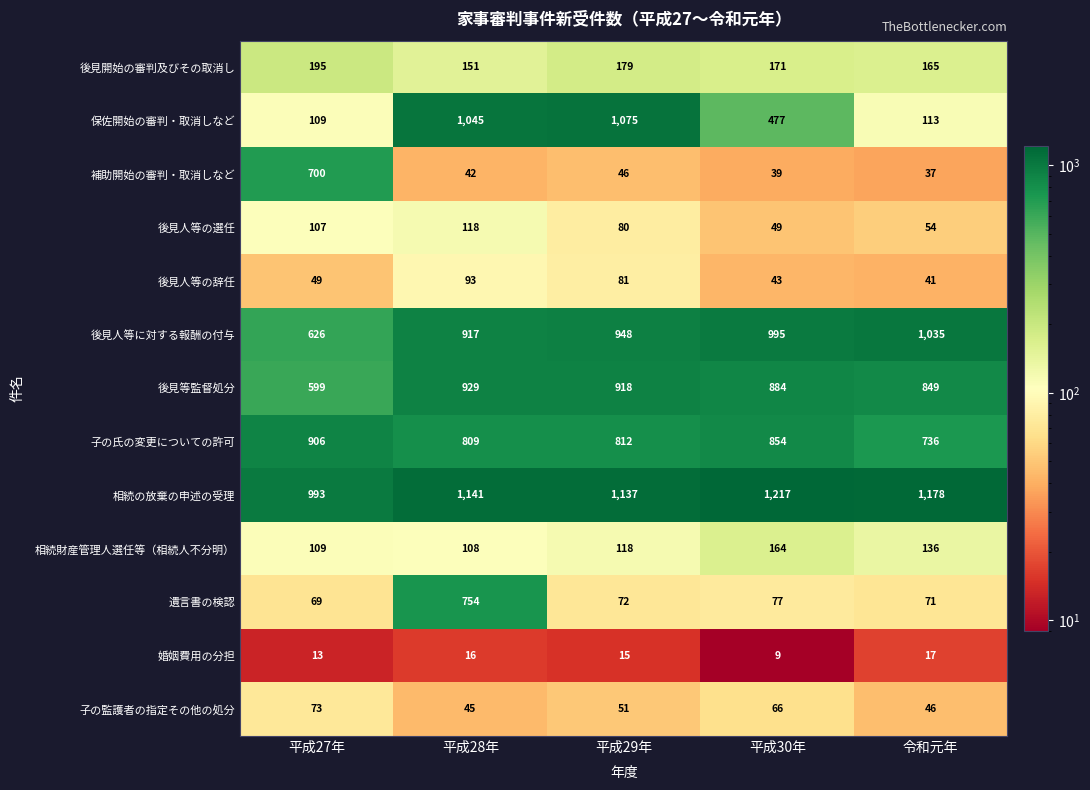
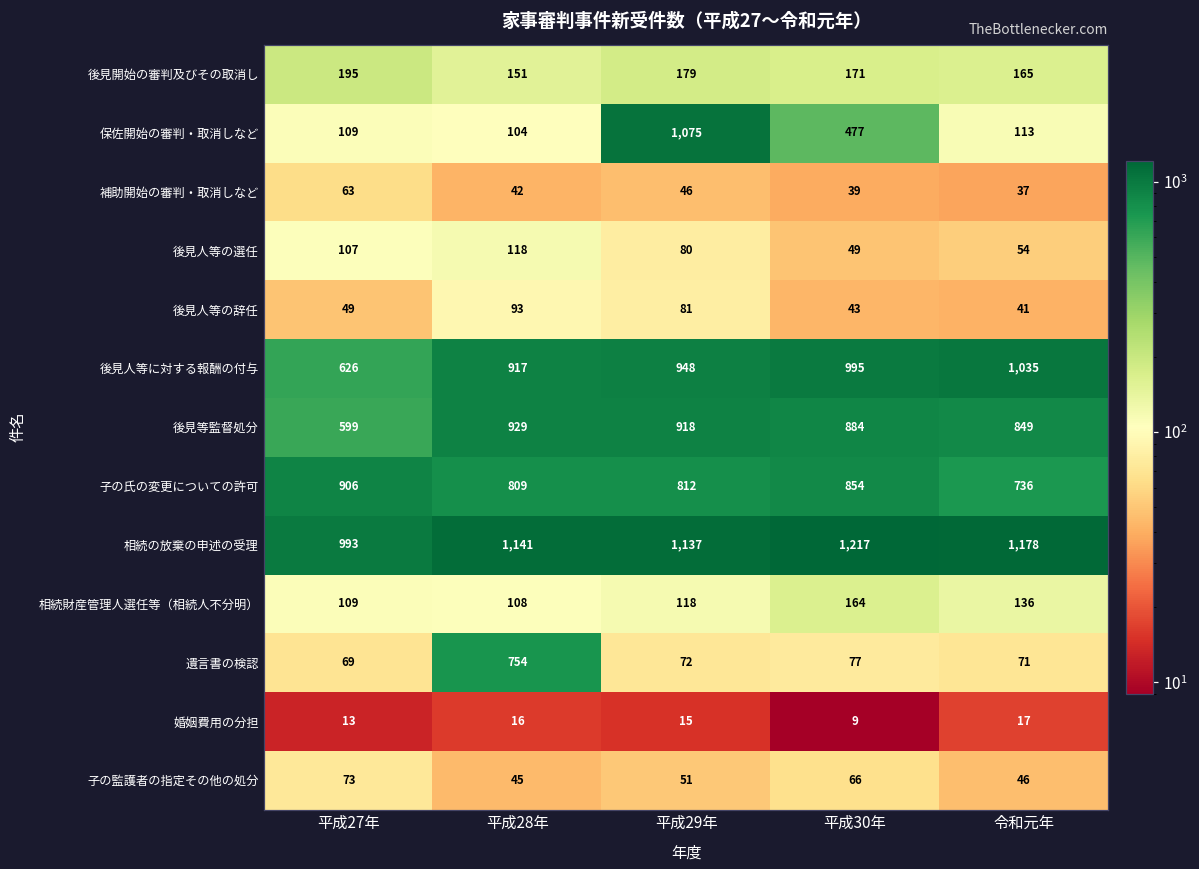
保佐開始の審判・取消しなど, 平成28年: 1,045 -> 104
補助開始の審判・取消しなど, 平成27年: 700 -> 63
